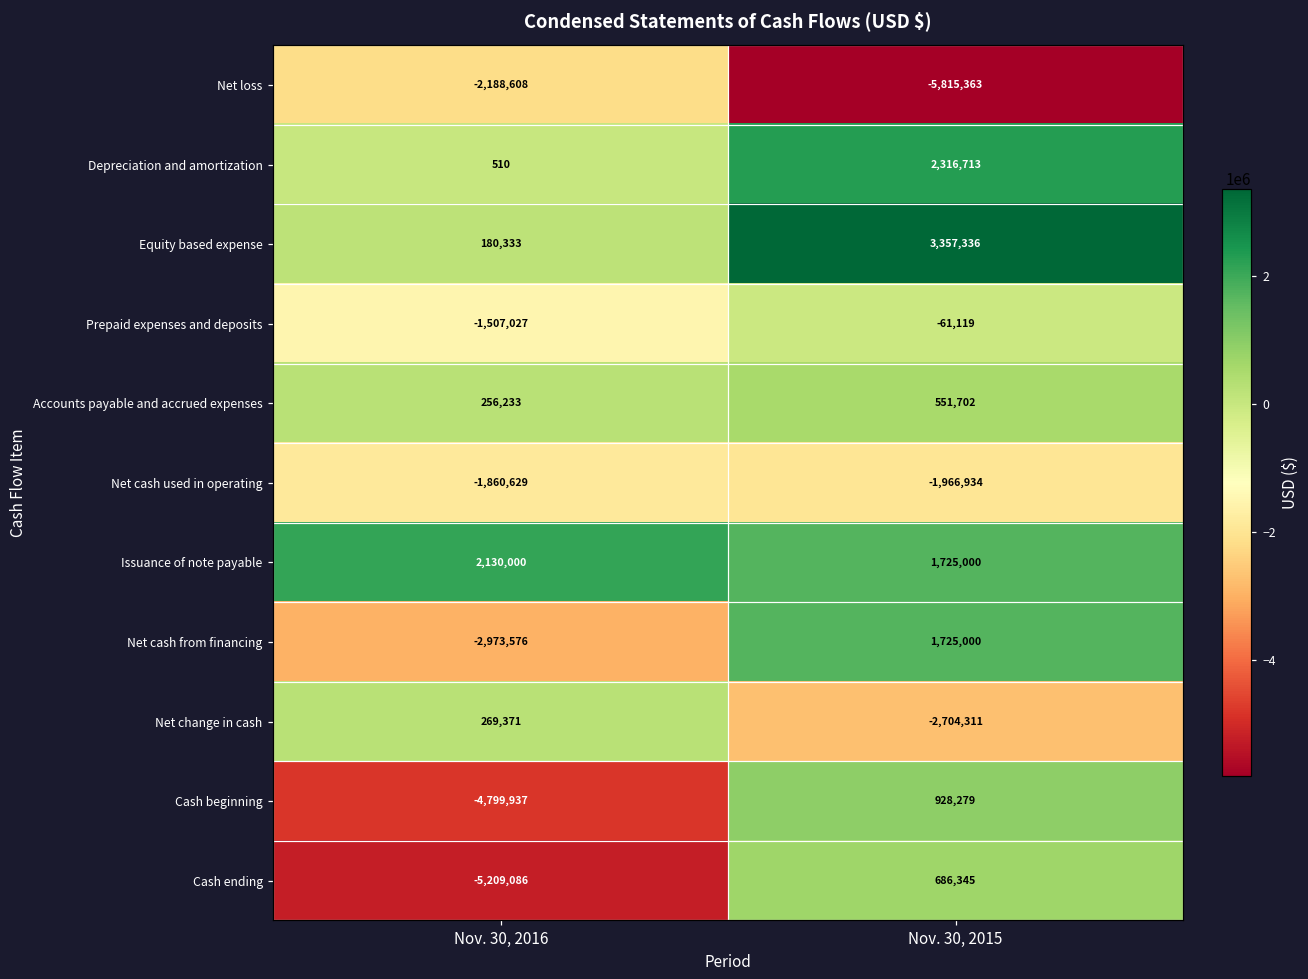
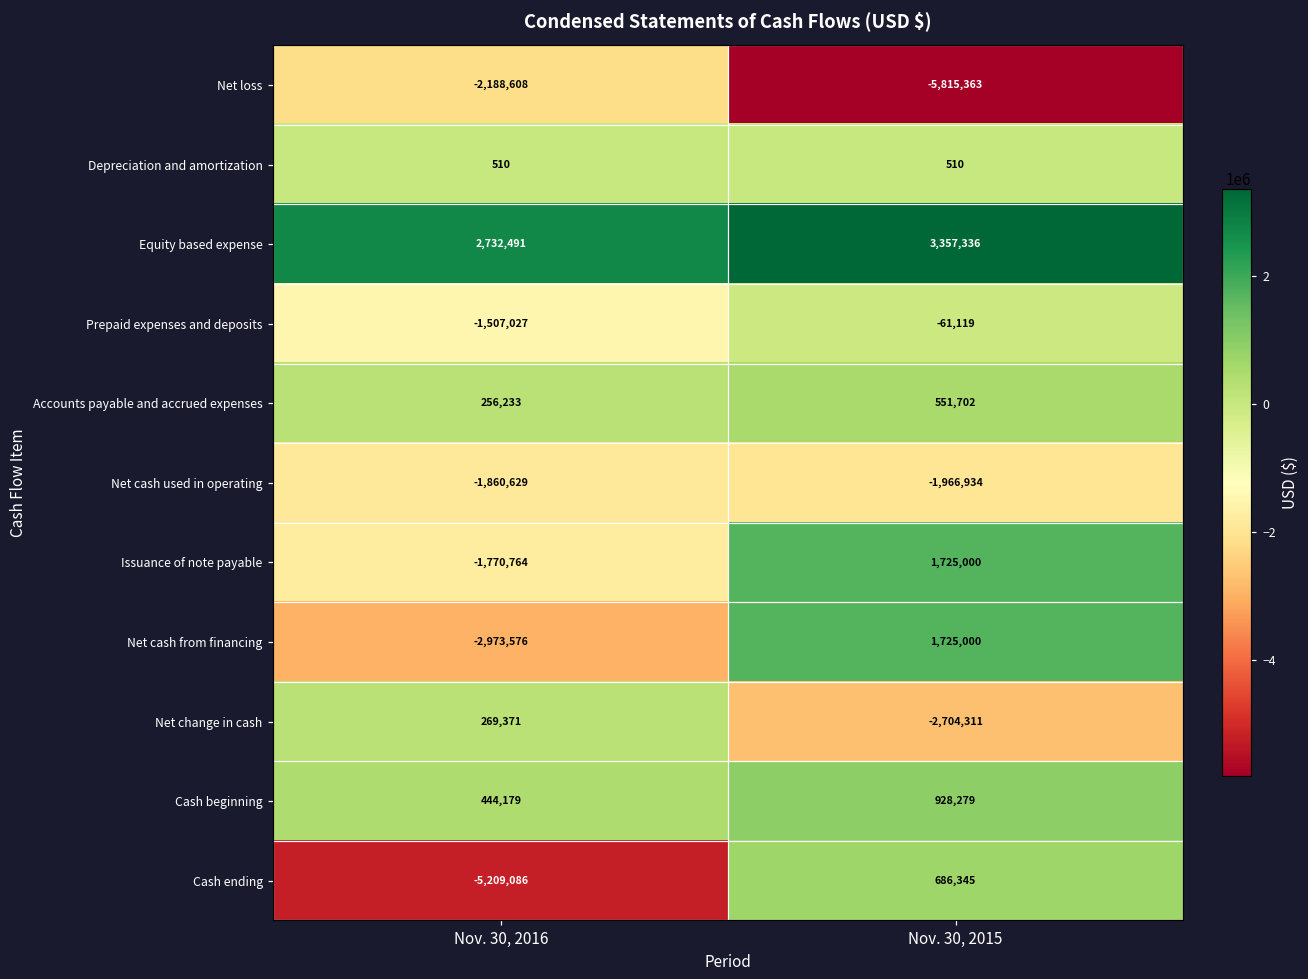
Depreciation and amortization, Nov. 30, 2015: 2,316,713 -> 510
Equity based expense, Nov. 30, 2016: 180,333 -> 2,732,491
Issuance of note payable, Nov. 30, 2016: 2,130,000 -> -1,770,764
Cash beginning, Nov. 30, 2016: -4,799,937 -> 444,179
